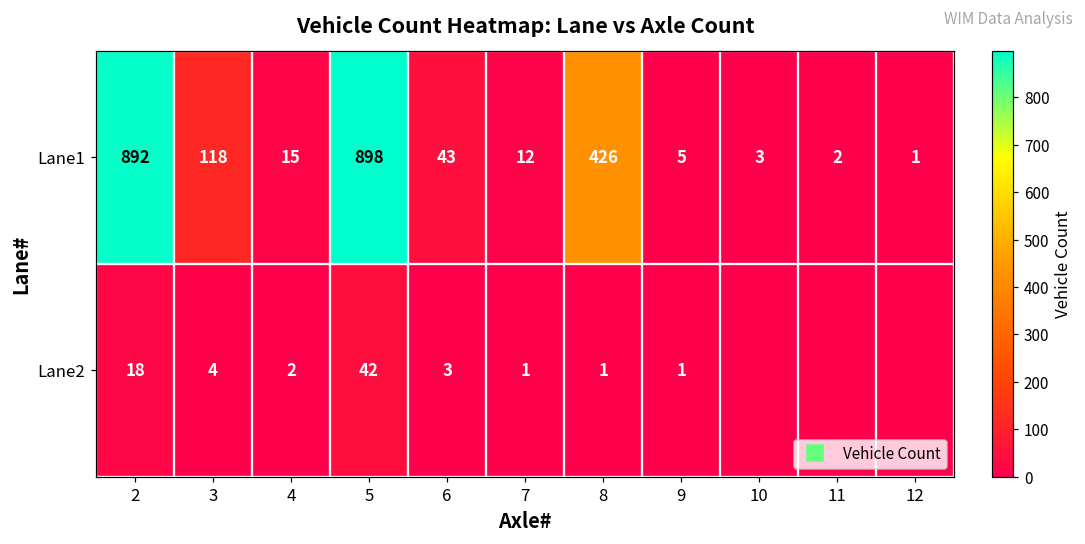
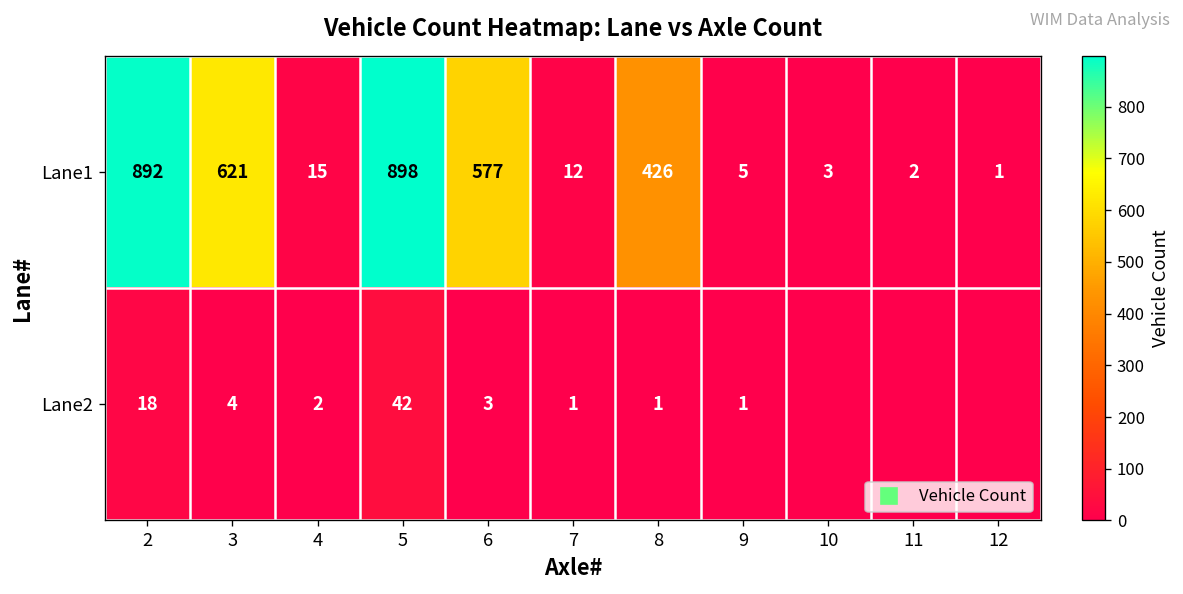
Lane1, 3: 118 -> 621
Lane1, 6: 43 -> 577
